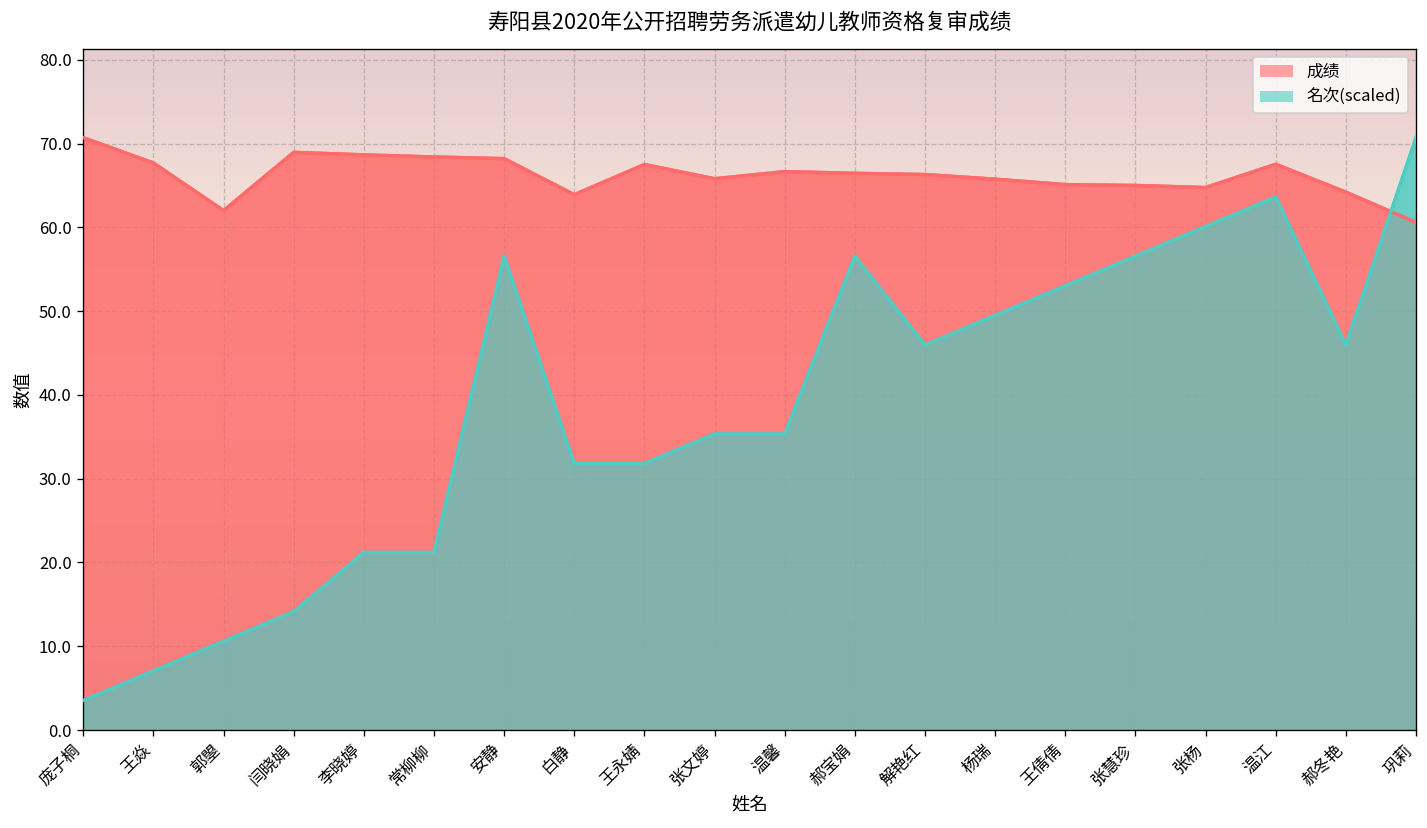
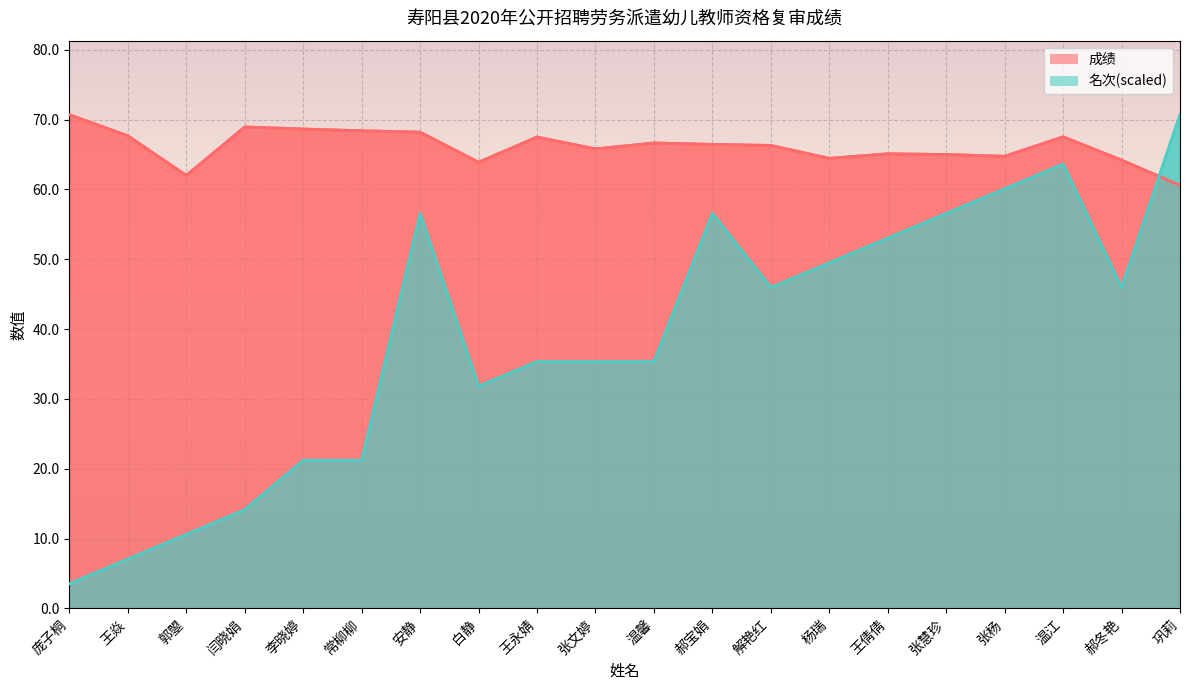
名次(scaled), 王永婧: 32 -> 35
成绩, 杨瑞: 66 -> 64
